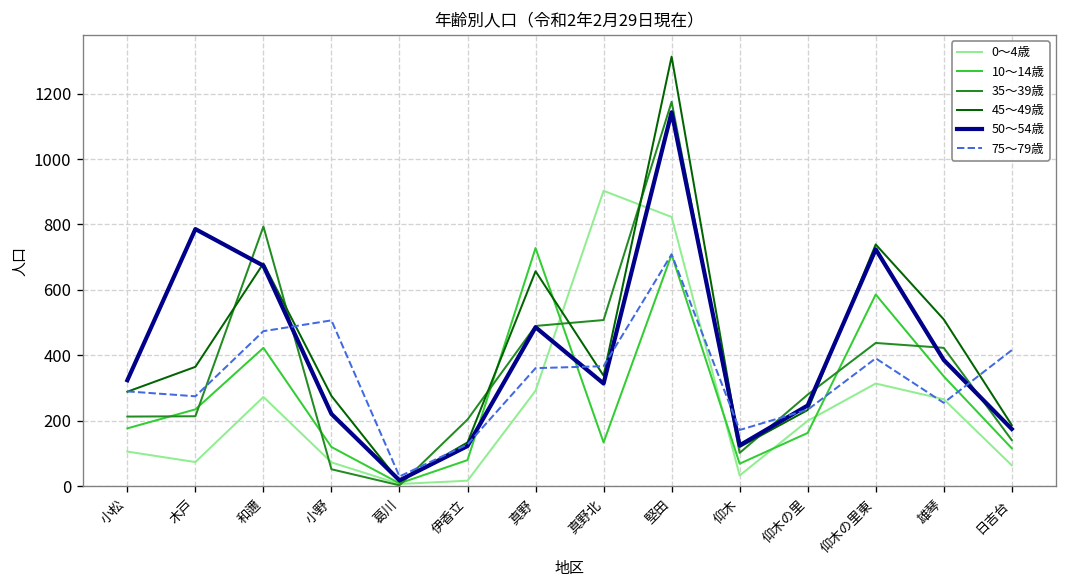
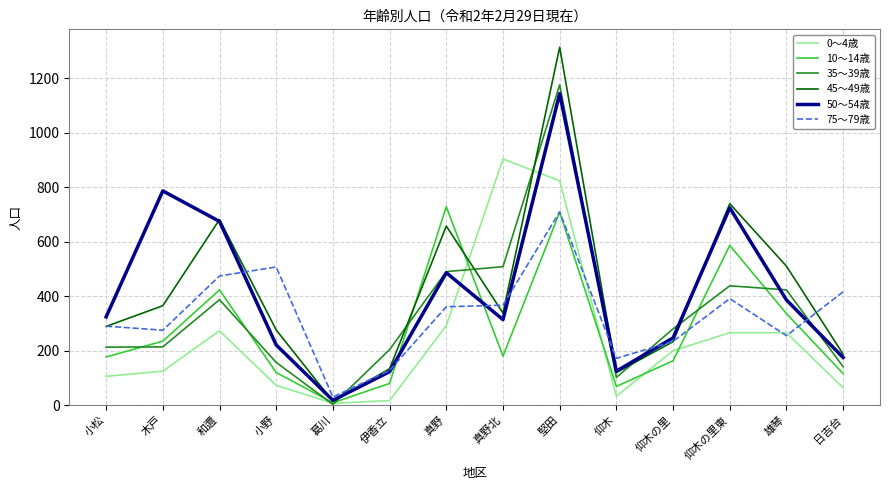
0～4歳, 木戸: 70 -> 130
35～39歳, 和邇: 790 -> 390
35～39歳, 小野: 50 -> 160
10～14歳, 真野北: 130 -> 180
0～4歳, 仰木の里東: 310 -> 270
